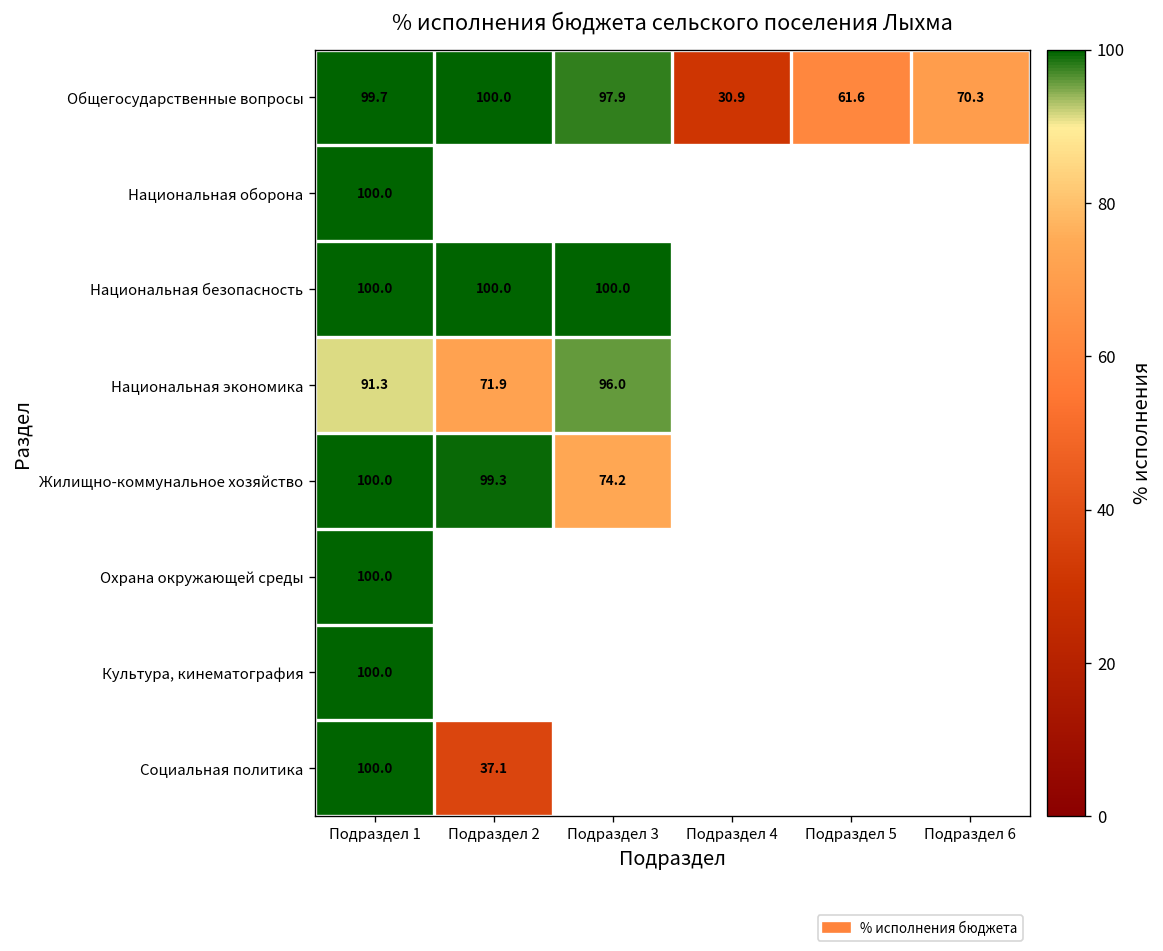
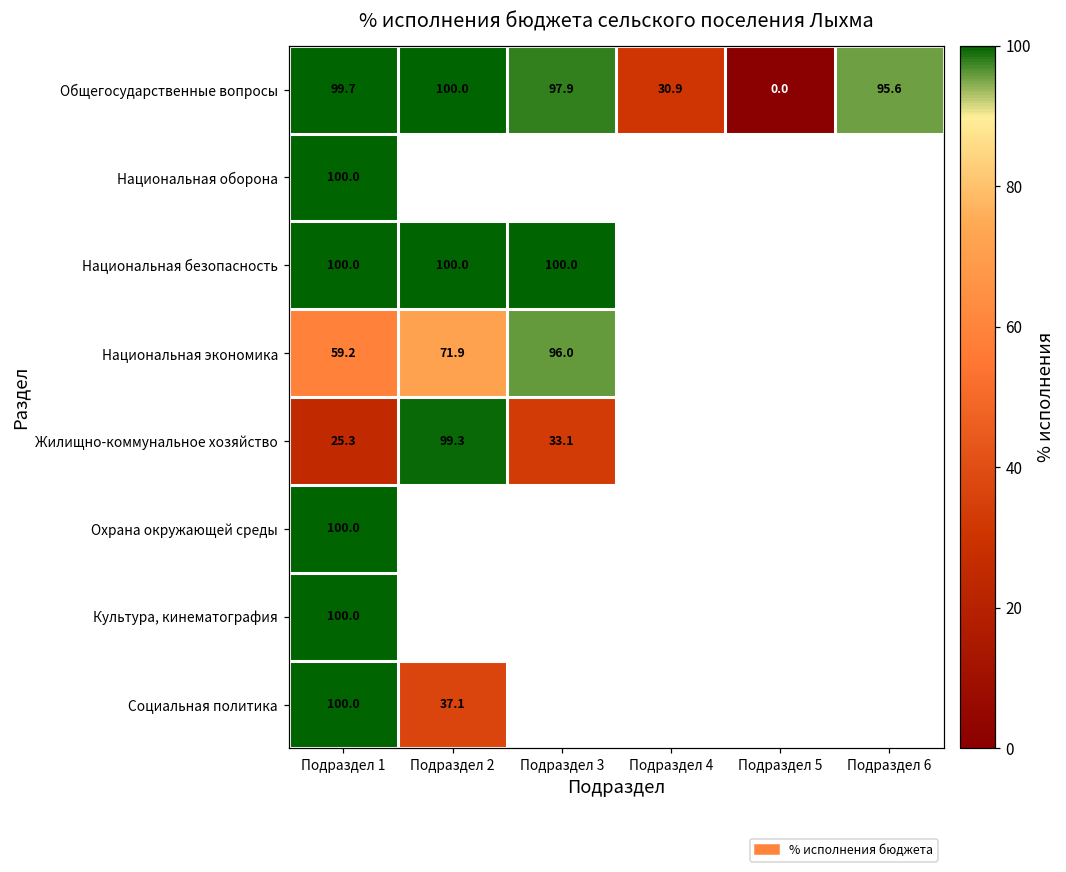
Общегосударственные вопросы, Подраздел 5: 61.6 -> 0.0
Общегосударственные вопросы, Подраздел 6: 70.3 -> 95.6
Национальная экономика, Подраздел 1: 91.3 -> 59.2
Жилищно-коммунальное хозяйство, Подраздел 1: 100.0 -> 25.3
Жилищно-коммунальное хозяйство, Подраздел 3: 74.2 -> 33.1
